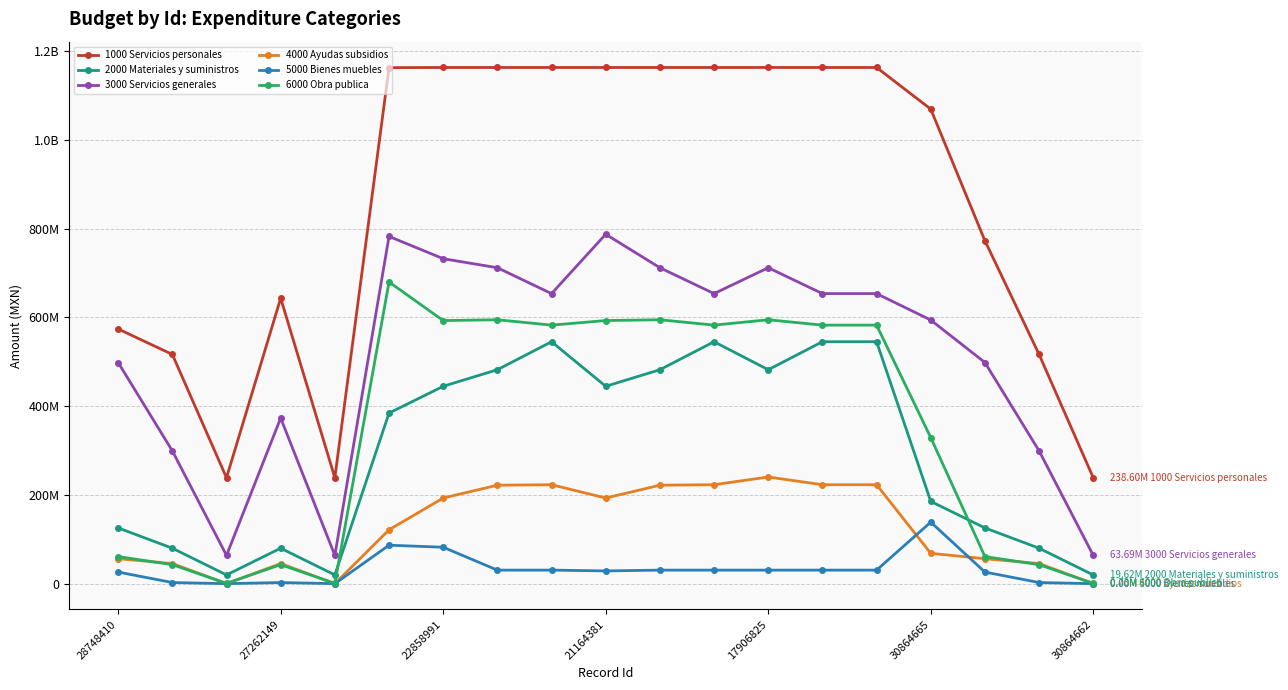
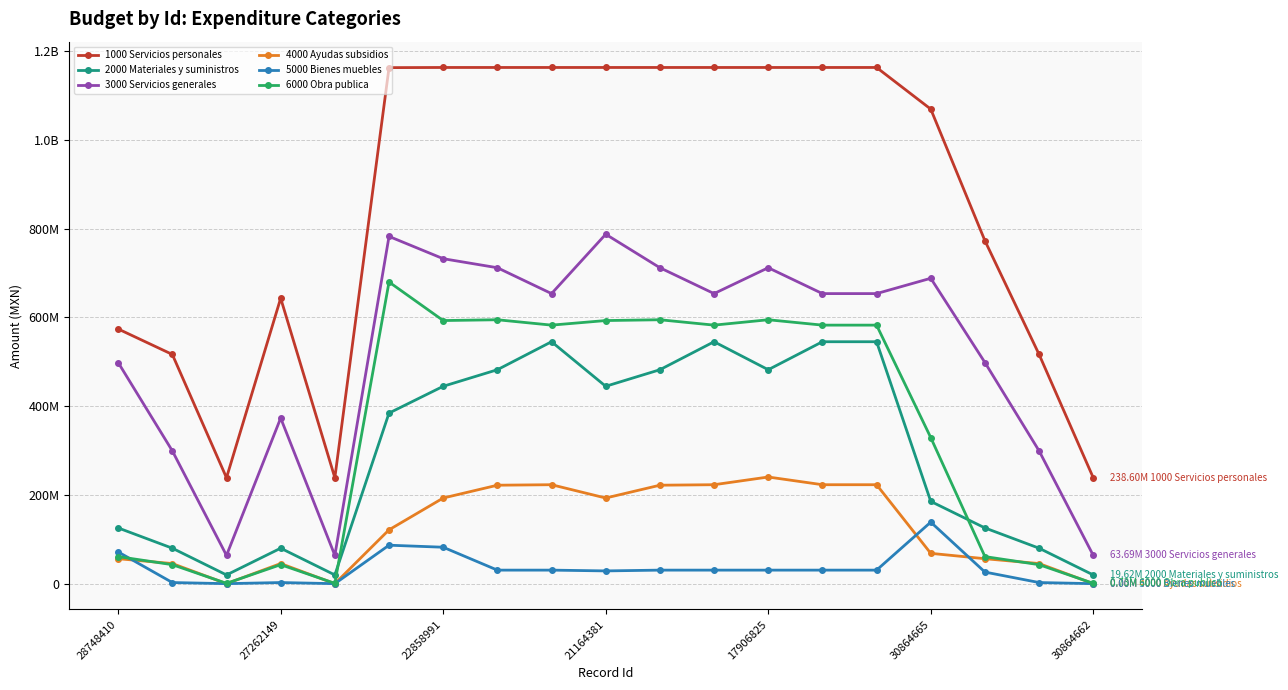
5000 Bienes muebles, 28748410: 30000000 -> 70000000
3000 Servicios generales, 30864665: 590000000 -> 690000000
